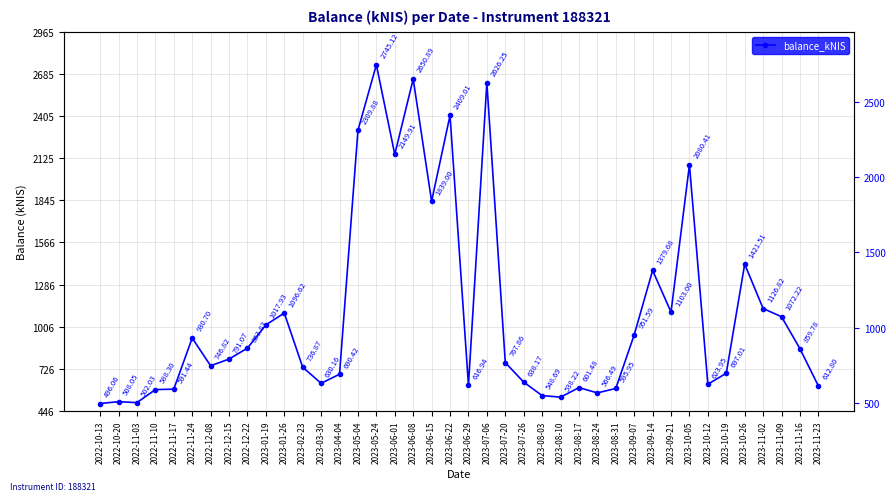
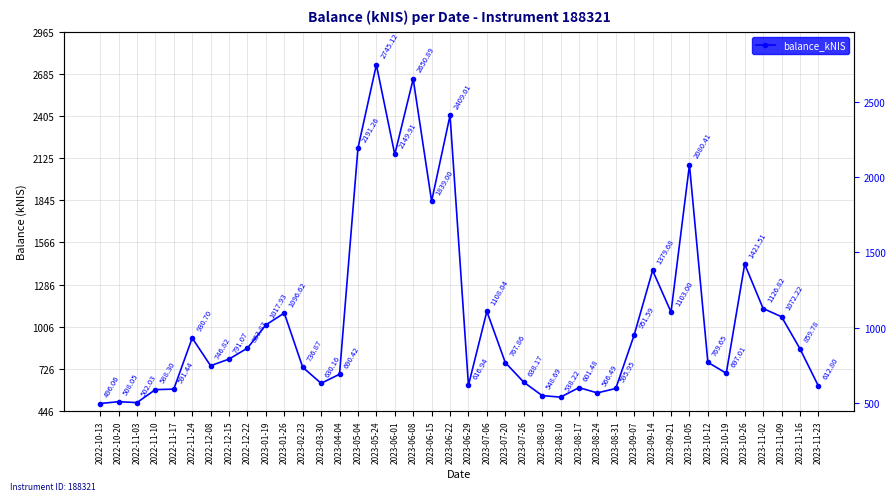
2023-05-04: 2309.88 -> 2191.26
2023-07-06: 2626.25 -> 1108.04
2023-10-12: 623.95 -> 769.65
